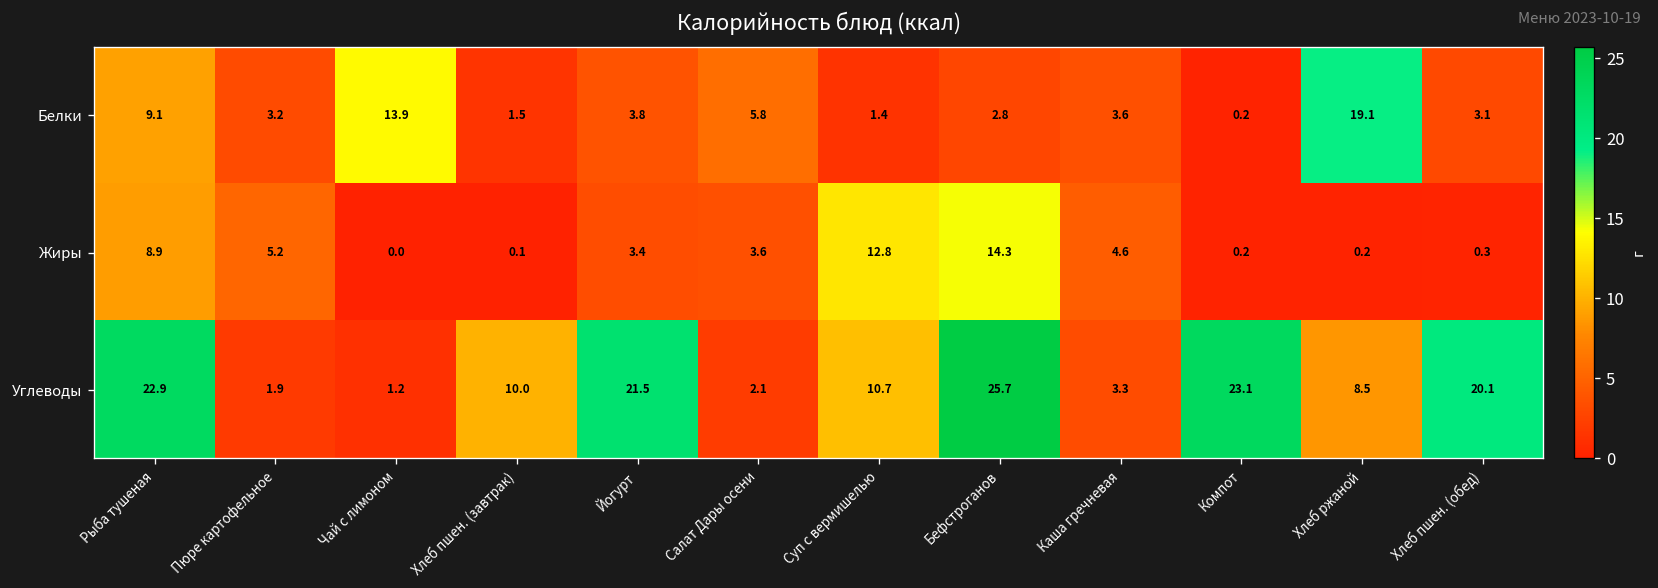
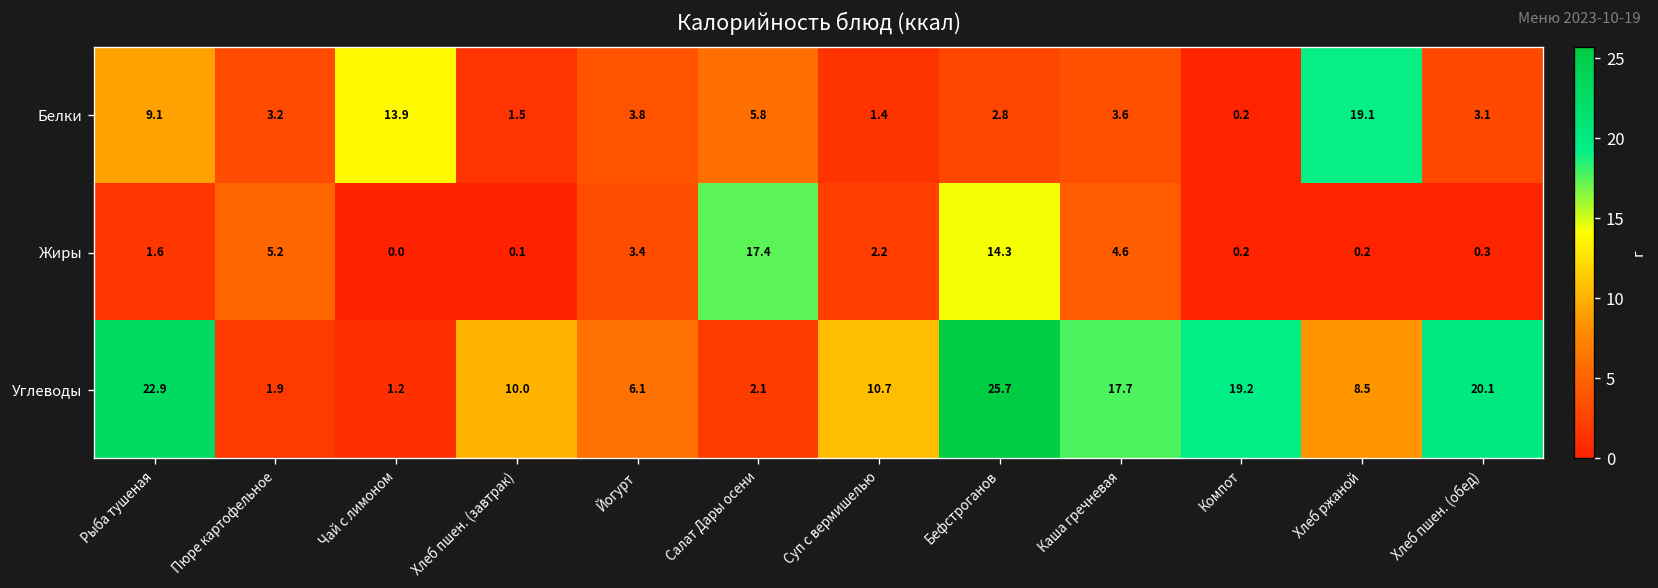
Жиры, Рыба тушеная: 8.9 -> 1.6
Жиры, Салат Дары осени: 3.6 -> 17.4
Жиры, Суп с вермишелью: 12.8 -> 2.2
Углеводы, Йогурт: 21.5 -> 6.1
Углеводы, Каша гречневая: 3.3 -> 17.7
Углеводы, Компот: 23.1 -> 19.2
